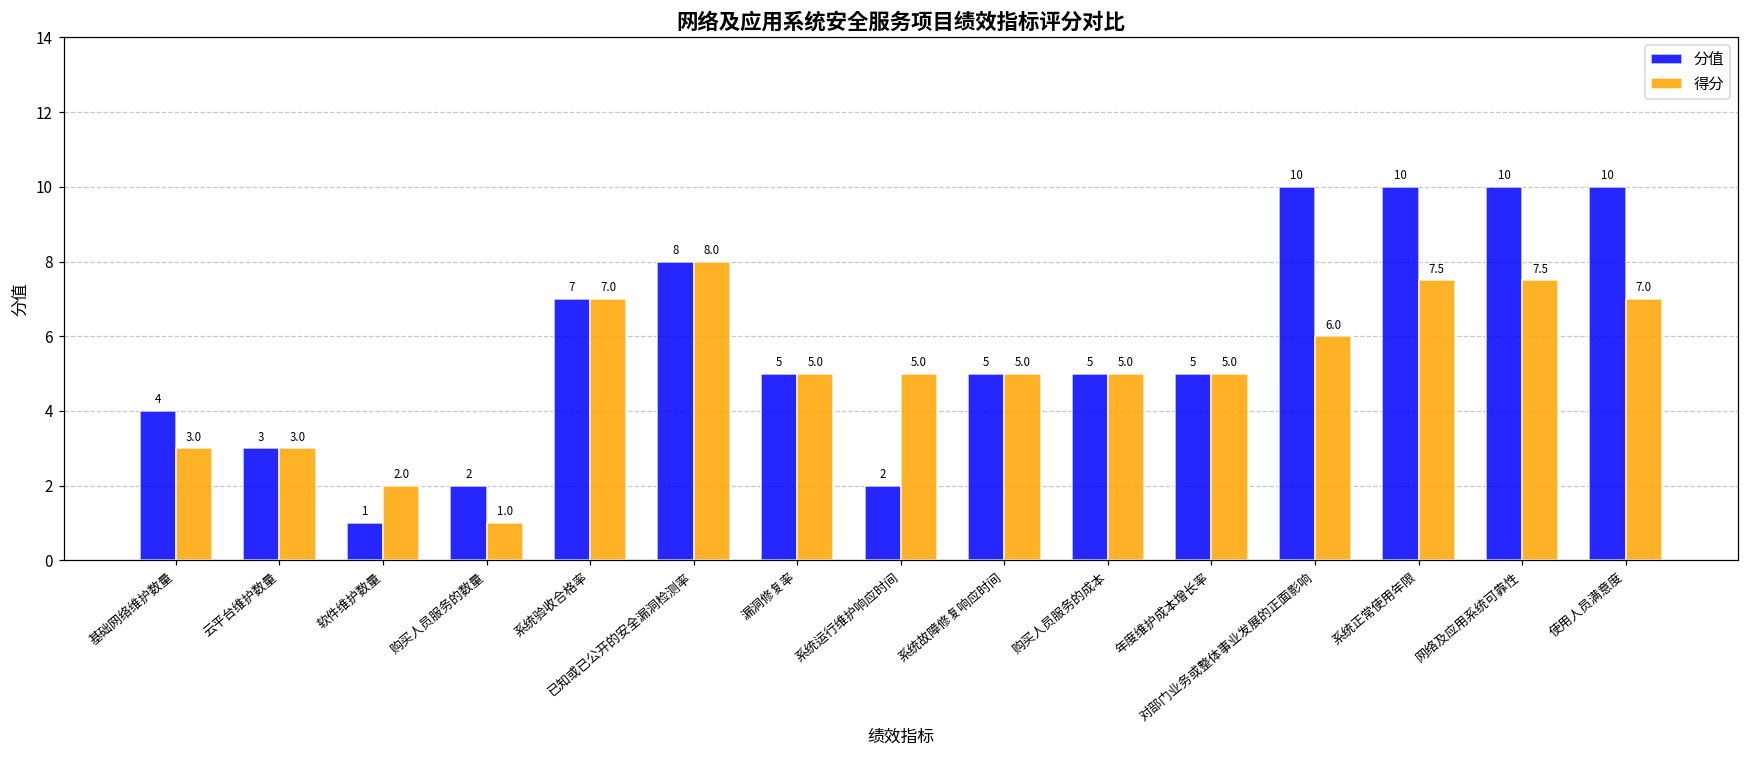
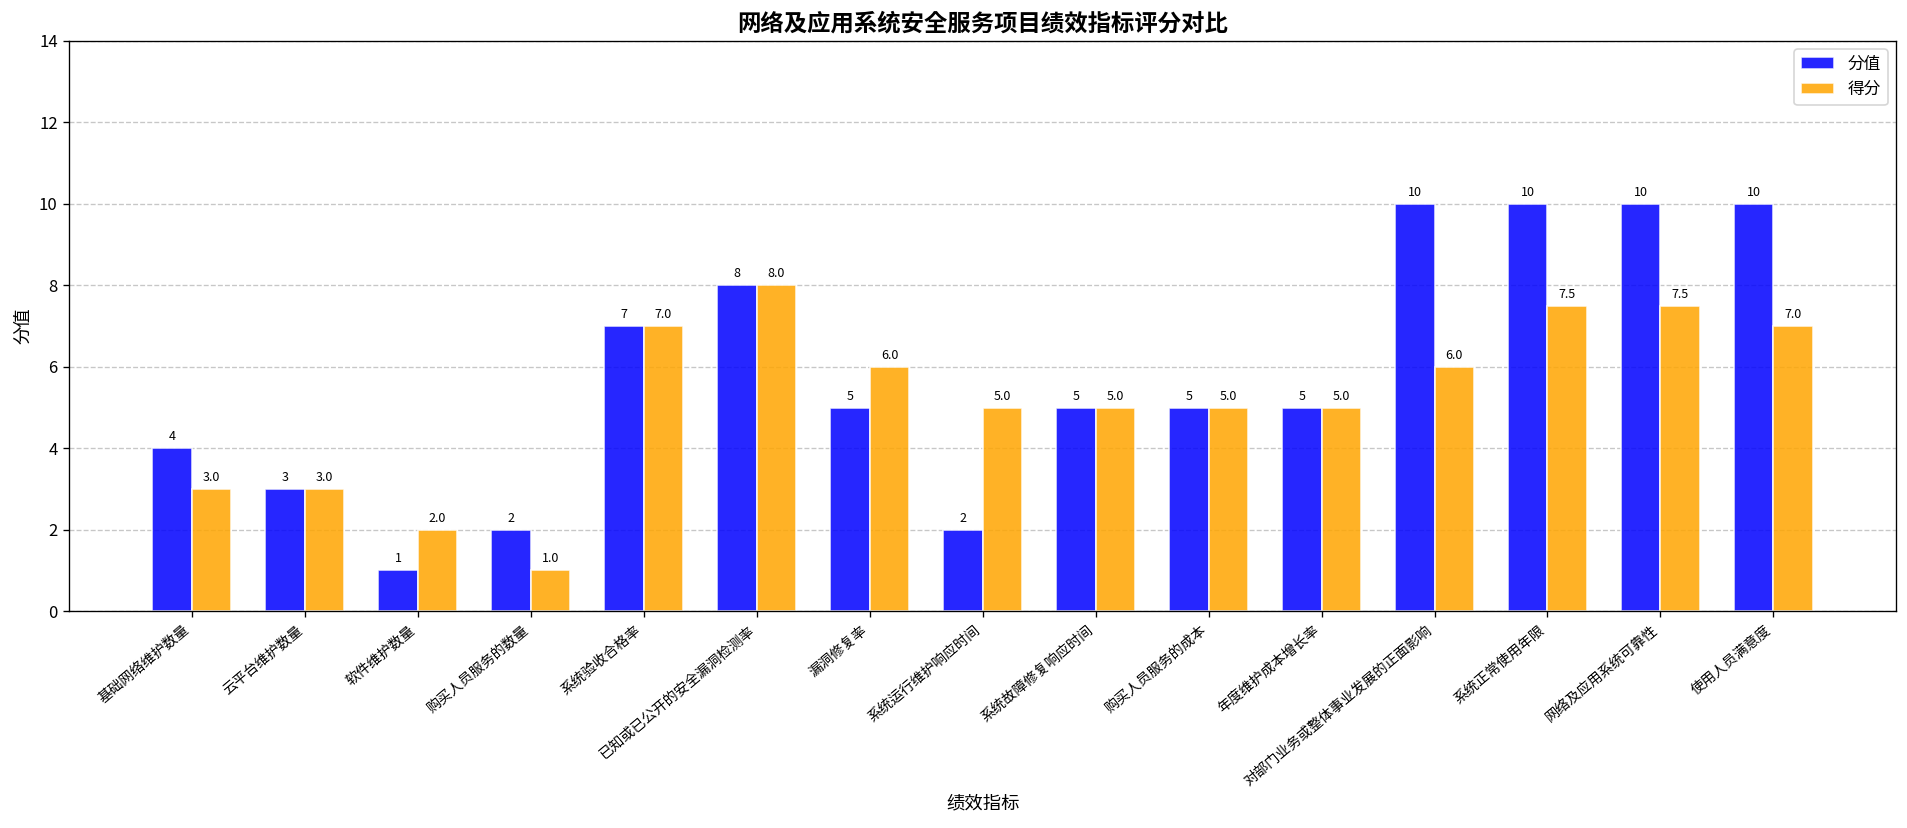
得分, 漏洞修复率: 5.0 -> 6.0
